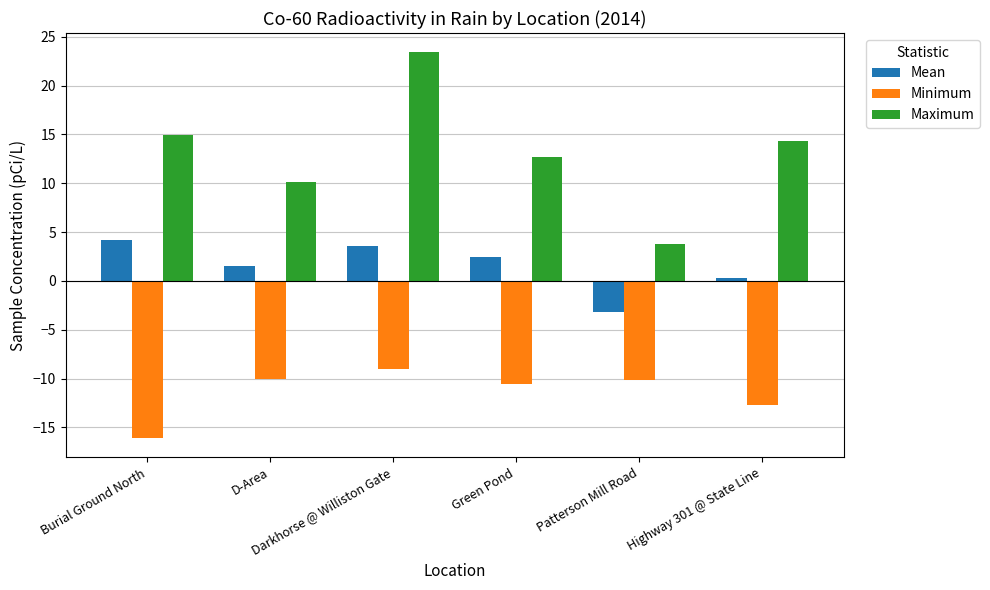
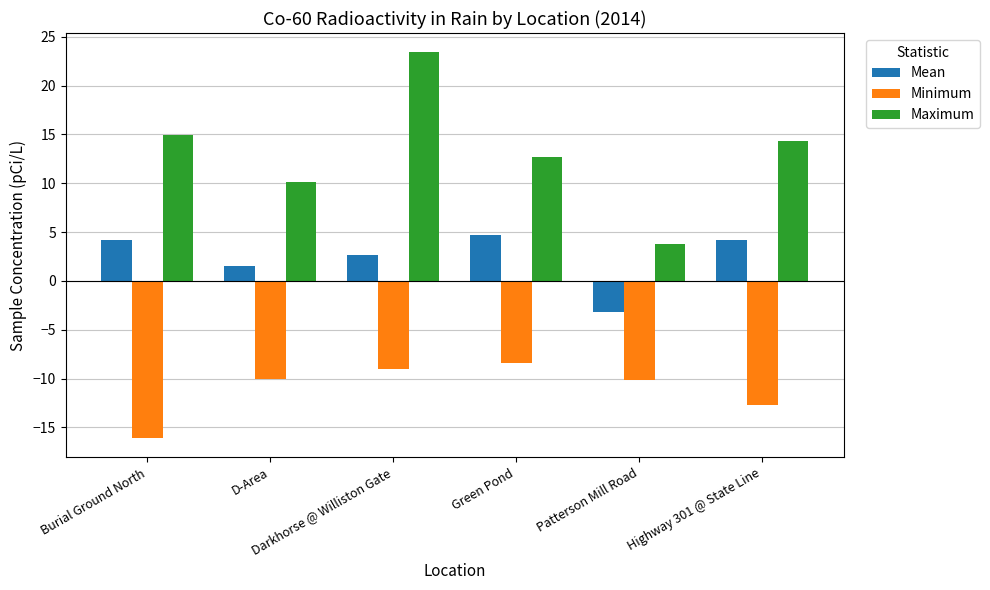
Mean, Darkhorse @ Williston Gate: 4 -> 3
Mean, Green Pond: 2 -> 5
Minimum, Green Pond: -11 -> -8
Mean, Highway 301 @ State Line: 0 -> 4
